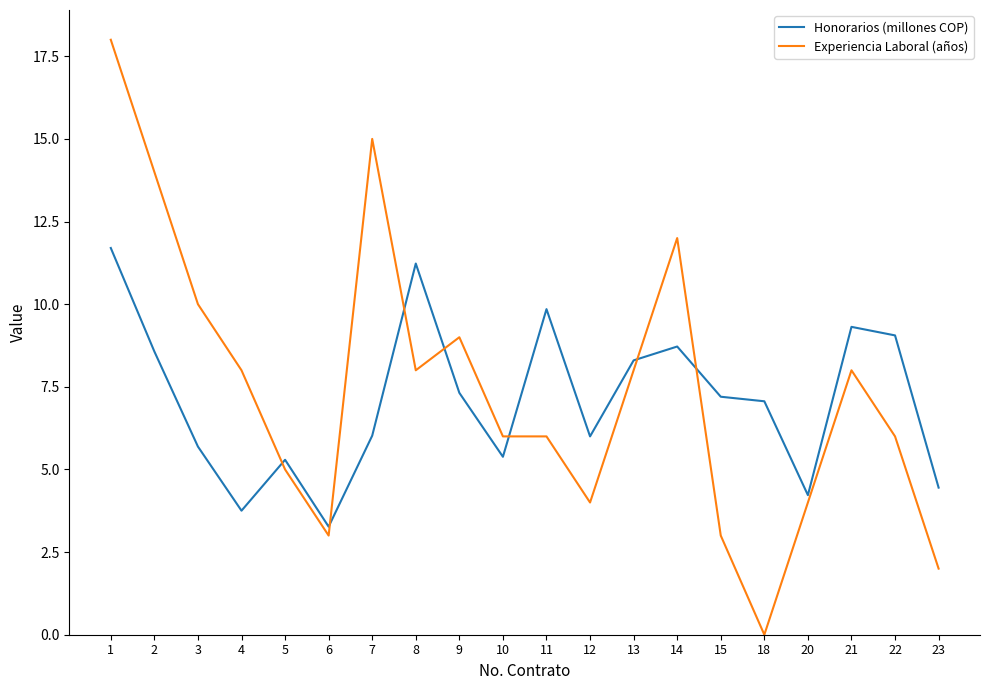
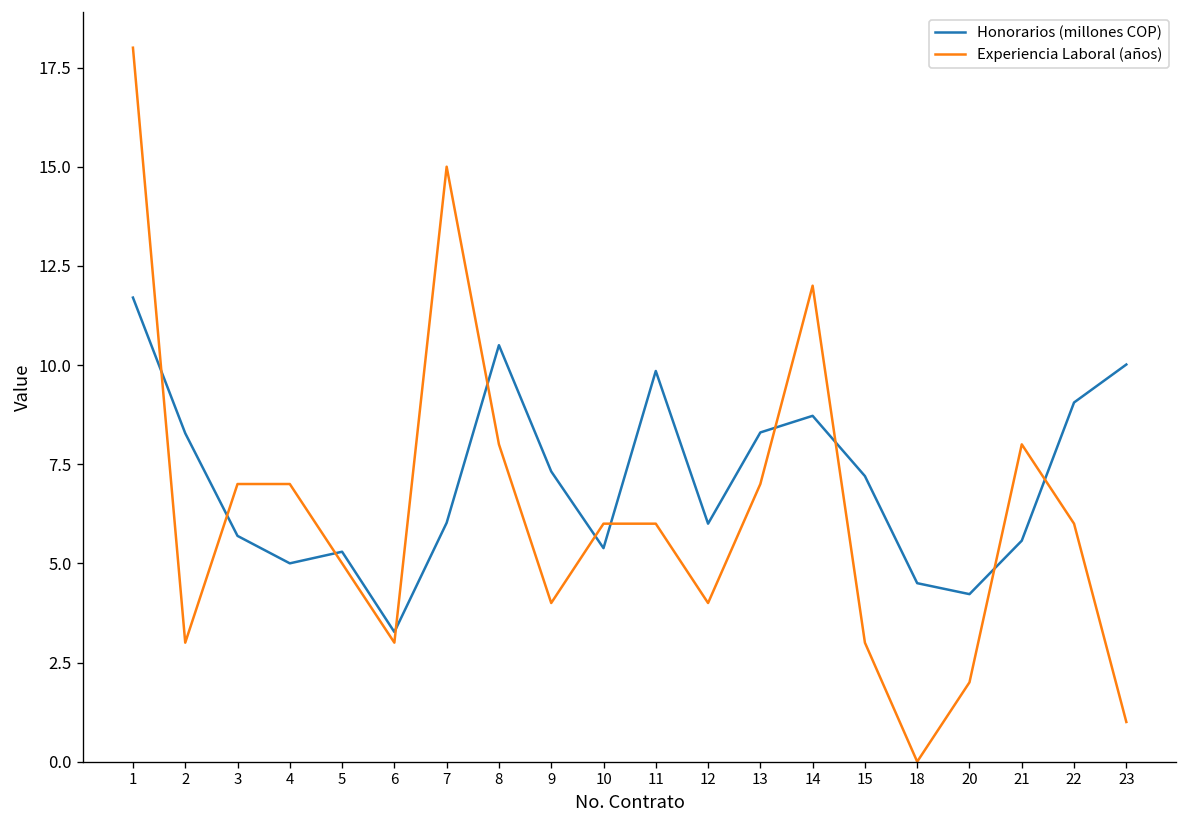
Honorarios (millones COP), 2: 8.6 -> 8.3
Experiencia Laboral (años), 2: 14 -> 3
Experiencia Laboral (años), 3: 10 -> 7
Honorarios (millones COP), 4: 3.8 -> 5.0
Experiencia Laboral (años), 4: 8 -> 7
Honorarios (millones COP), 8: 11.2 -> 10.5
Experiencia Laboral (años), 9: 9 -> 4
Experiencia Laboral (años), 13: 8 -> 7
Honorarios (millones COP), 18: 7.1 -> 4.5
Experiencia Laboral (años), 20: 4 -> 2
Honorarios (millones COP), 21: 9.3 -> 5.6
Honorarios (millones COP), 23: 4.5 -> 10.0
Experiencia Laboral (años), 23: 2 -> 1
